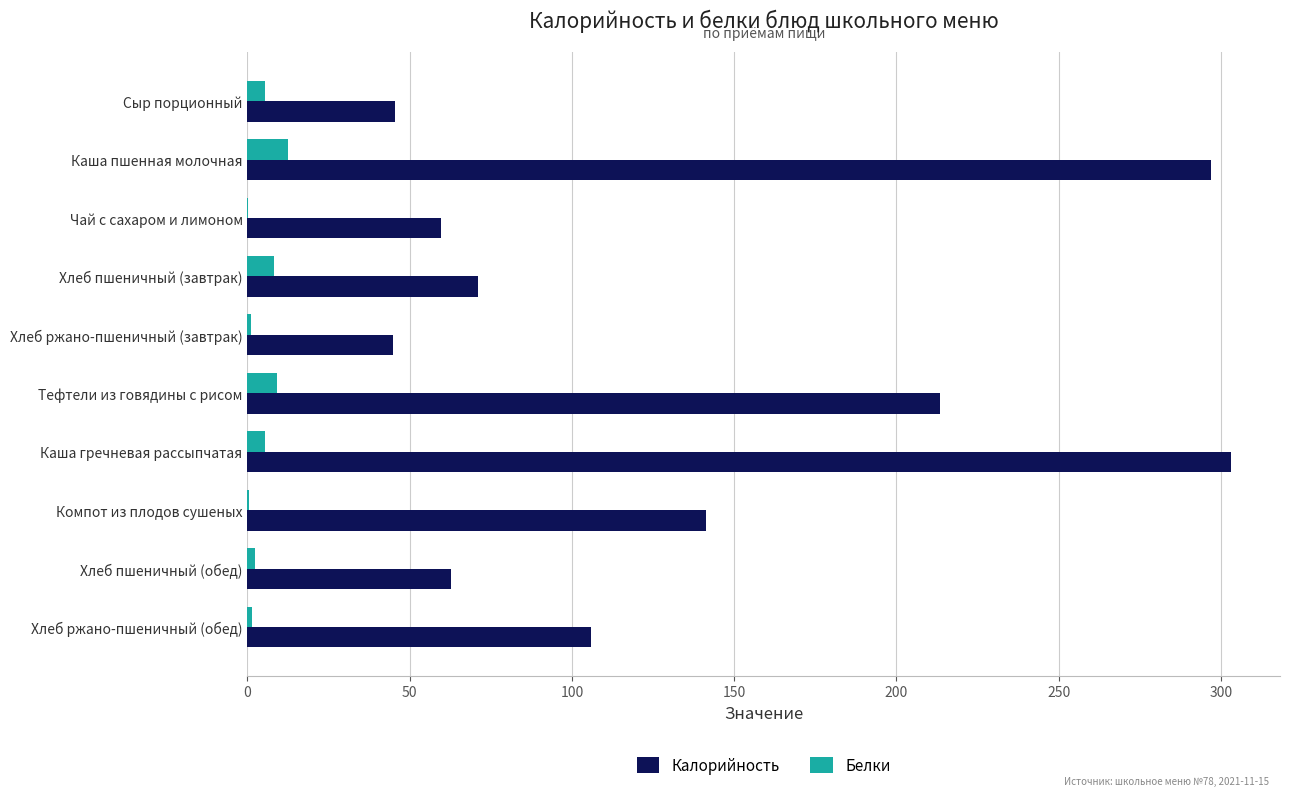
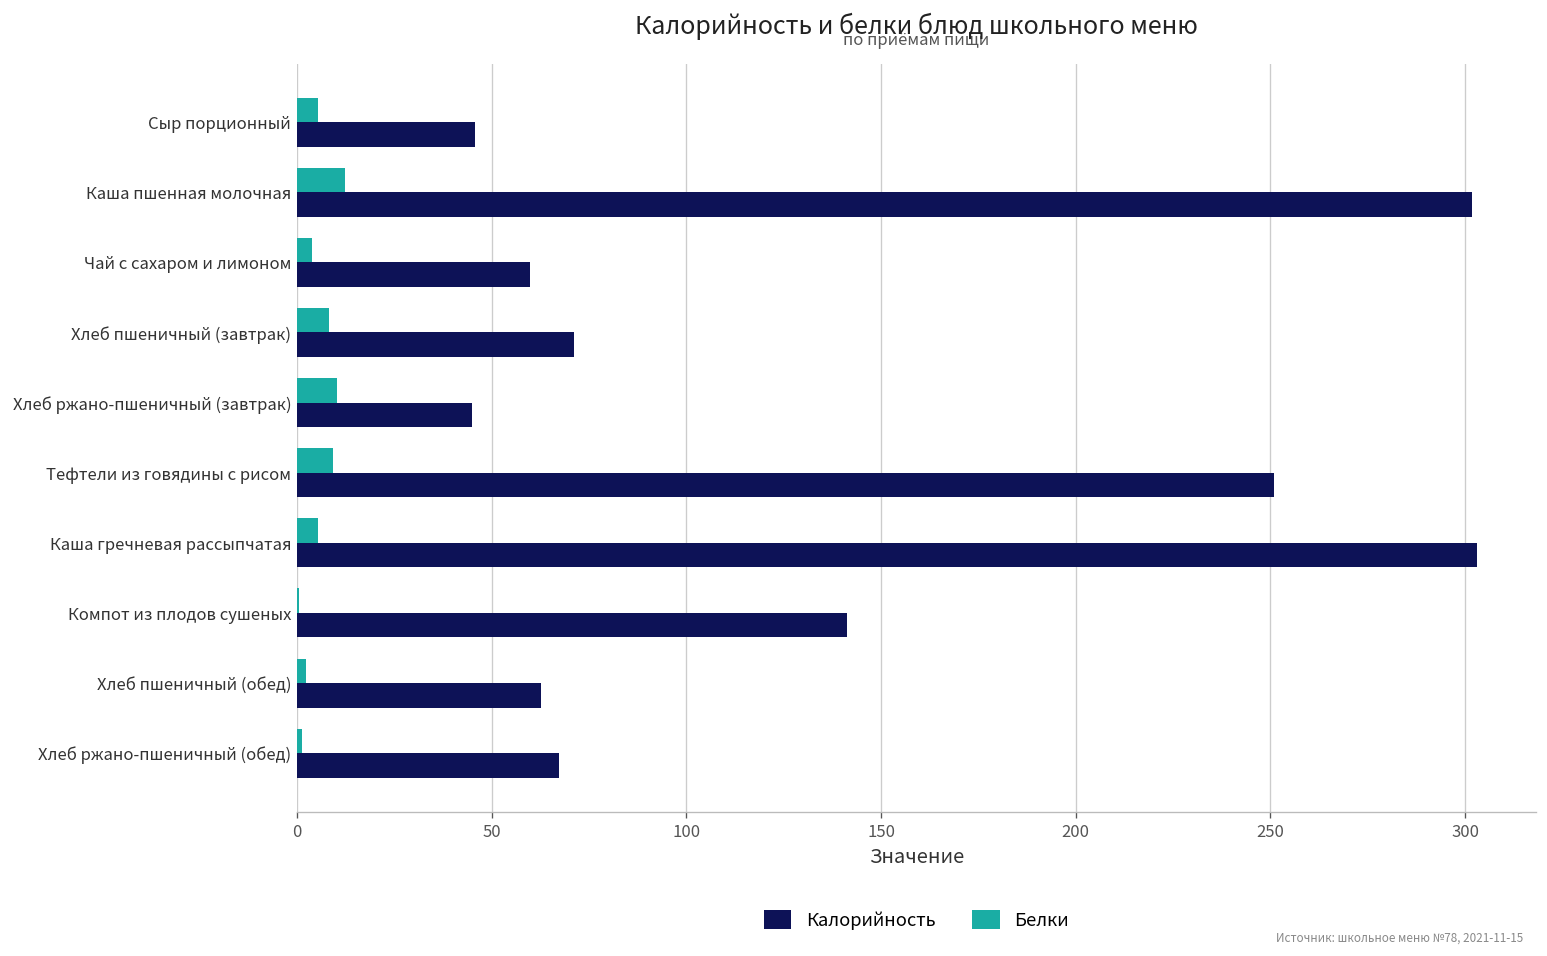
Калорийность, Каша пшенная молочная: 297 -> 302
Белки, Чай с сахаром и лимоном: 0 -> 4
Белки, Хлеб ржано-пшеничный (завтрак): 1 -> 10
Калорийность, Тефтели из говядины с рисом: 214 -> 251
Калорийность, Хлеб ржано-пшеничный (обед): 106 -> 67
